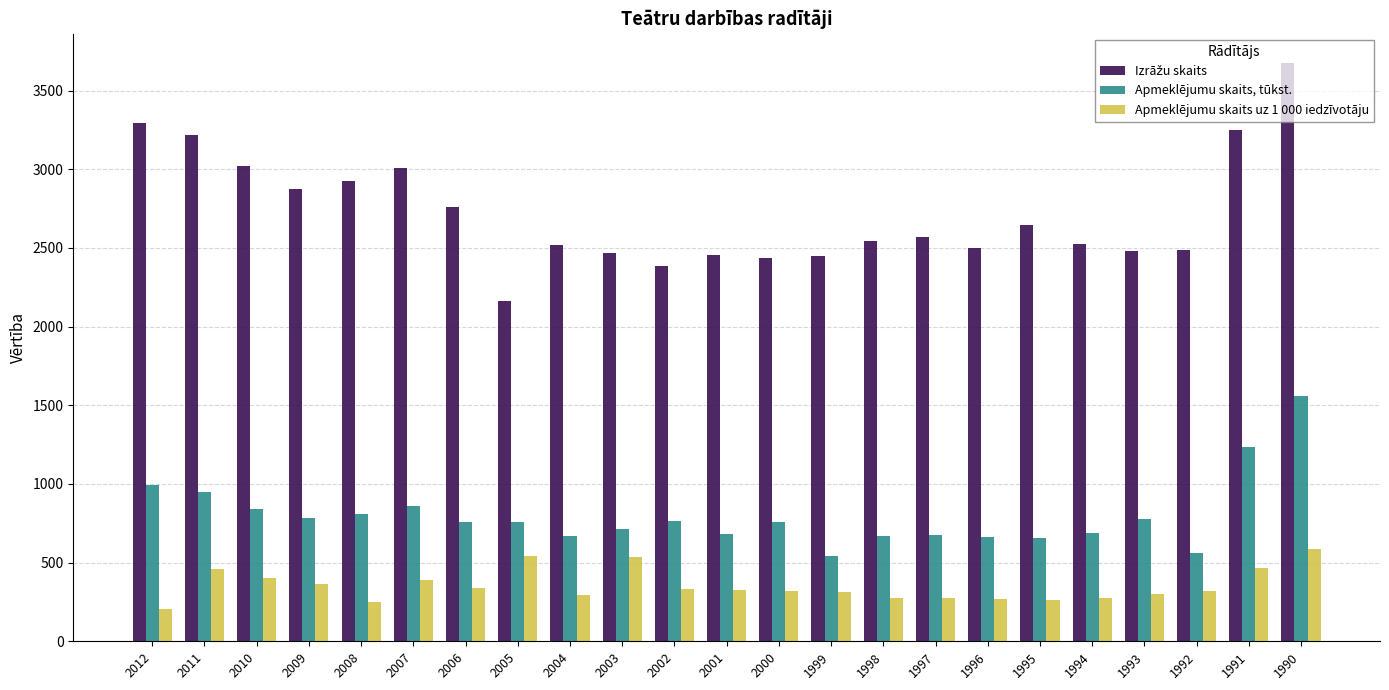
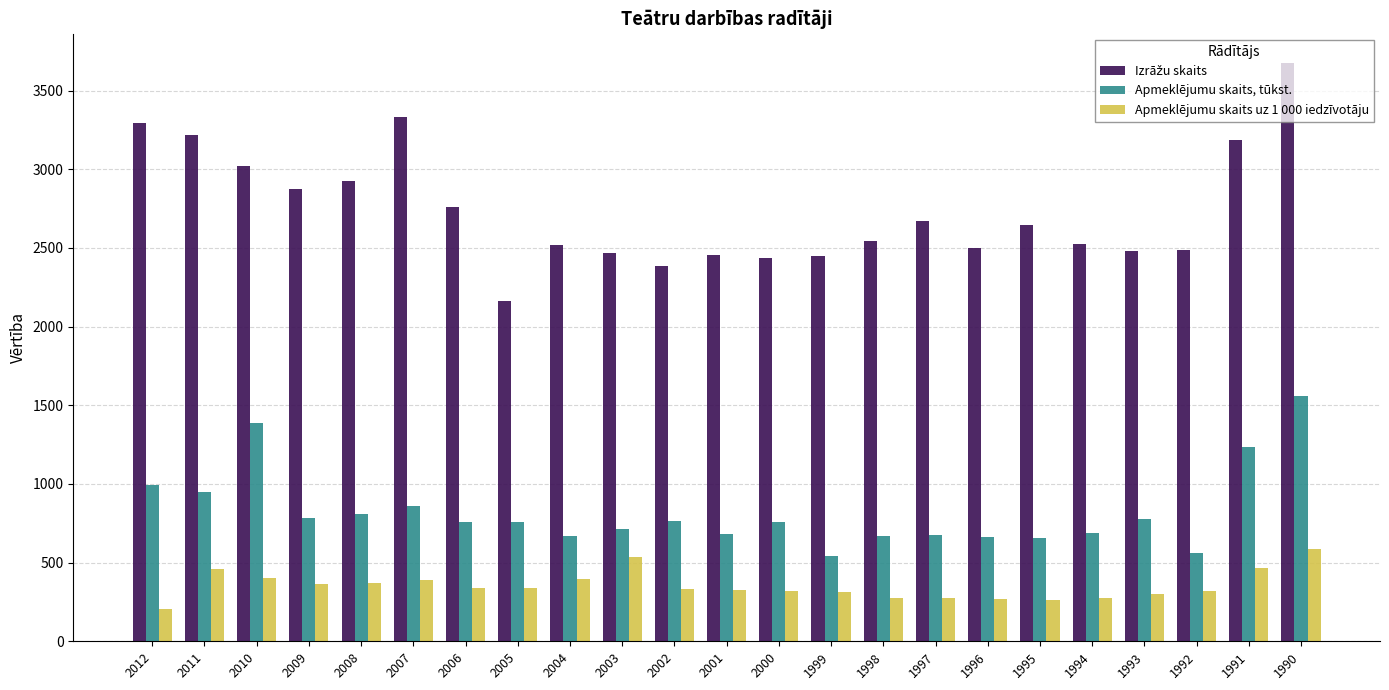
Apmeklējumu skaits, tūkst., 2010: 840 -> 1390
Apmeklējumu skaits uz 1 000 iedzīvotāju, 2008: 250 -> 370
Izrāžu skaits, 2007: 3010 -> 3330
Apmeklējumu skaits uz 1 000 iedzīvotāju, 2005: 540 -> 340
Apmeklējumu skaits uz 1 000 iedzīvotāju, 2004: 300 -> 390
Izrāžu skaits, 1997: 2570 -> 2670
Izrāžu skaits, 1991: 3250 -> 3190
